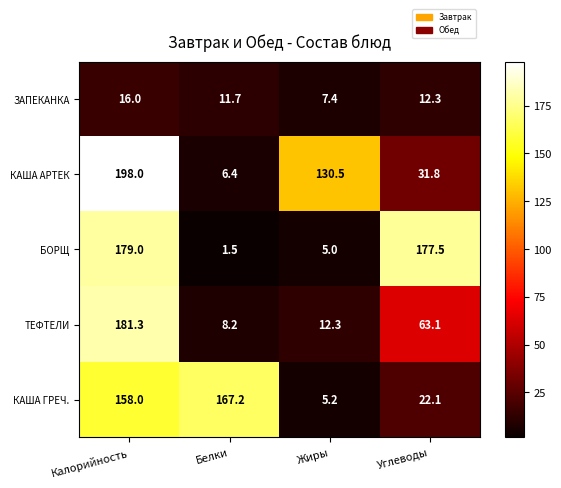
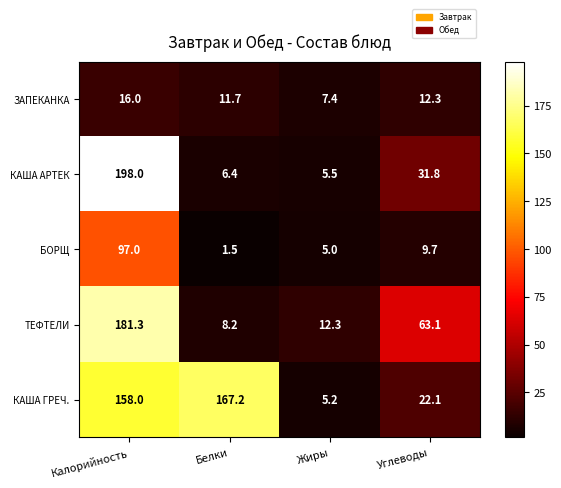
КАША АРТЕК, Жиры: 130.5 -> 5.5
БОРЩ, Калорийность: 179.0 -> 97.0
БОРЩ, Углеводы: 177.5 -> 9.7
